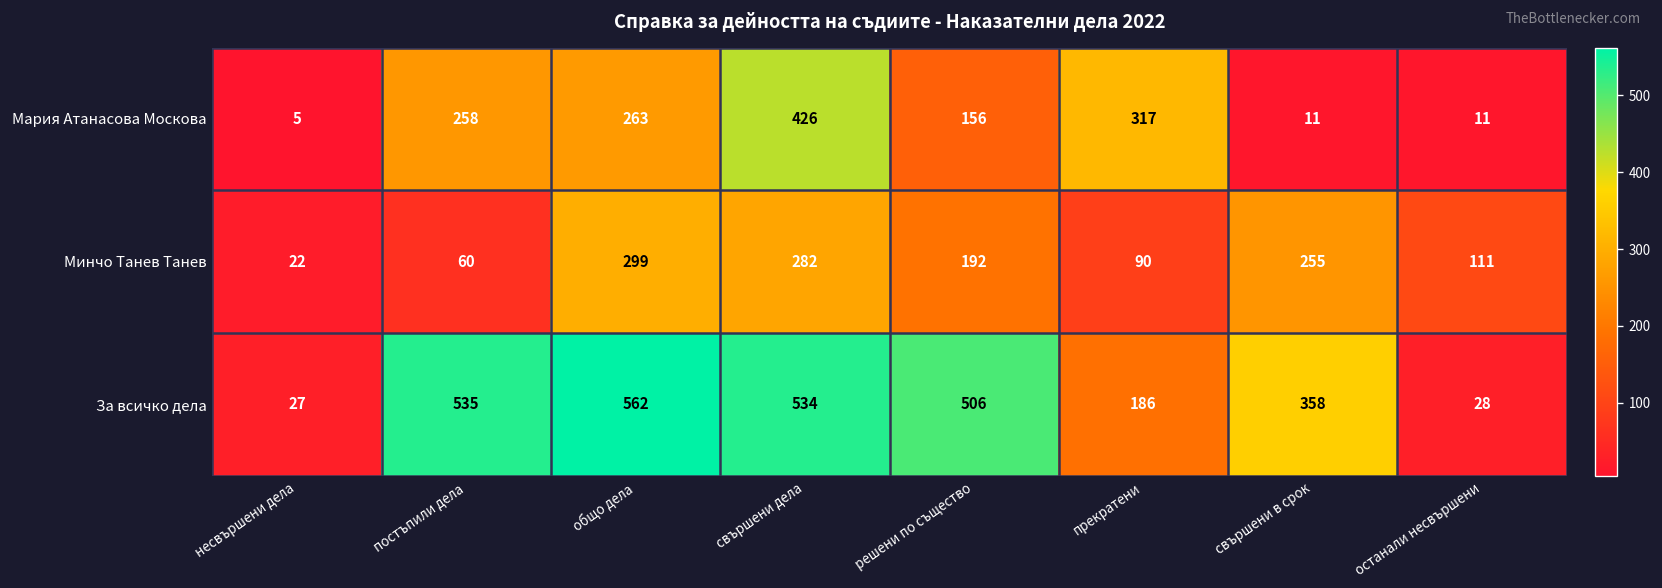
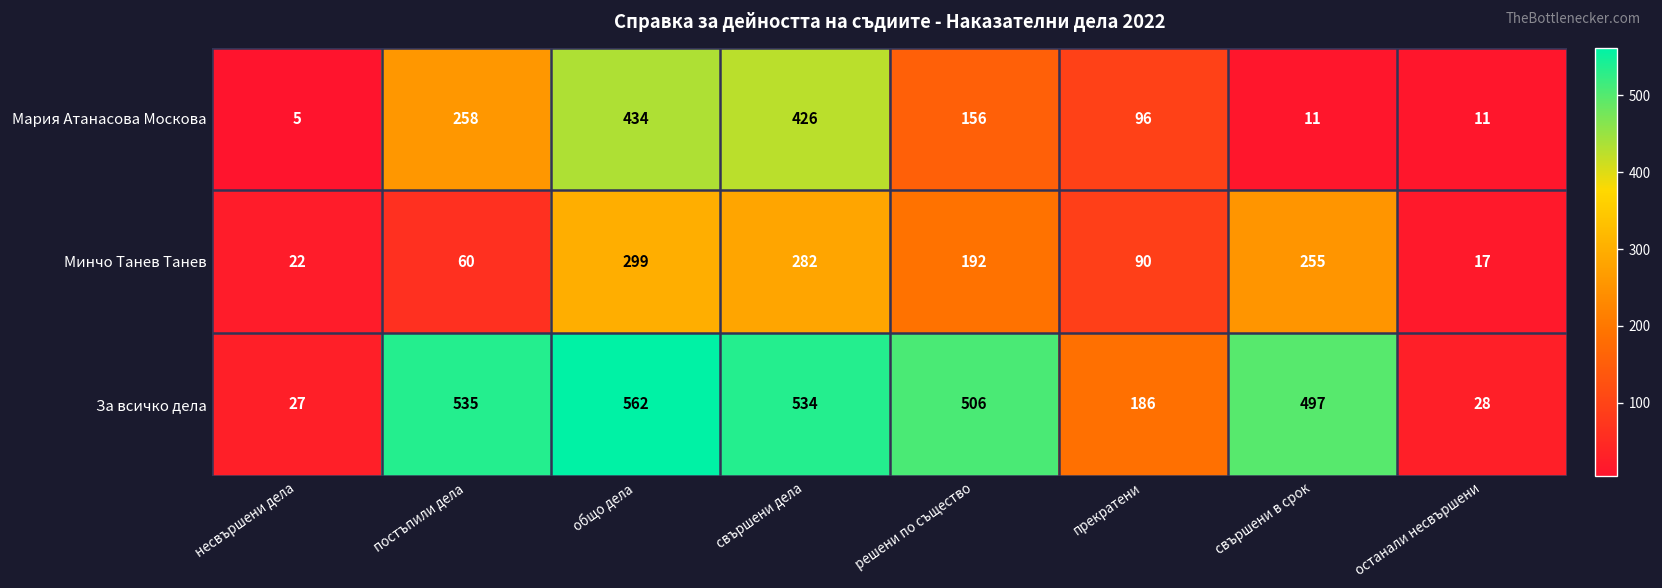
Мария Атанасова Москова, общо дела: 263 -> 434
Мария Атанасова Москова, прекратени: 317 -> 96
Минчо Танев Танев, останали несвършени: 111 -> 17
За всичко дела, свършени в срок: 358 -> 497
